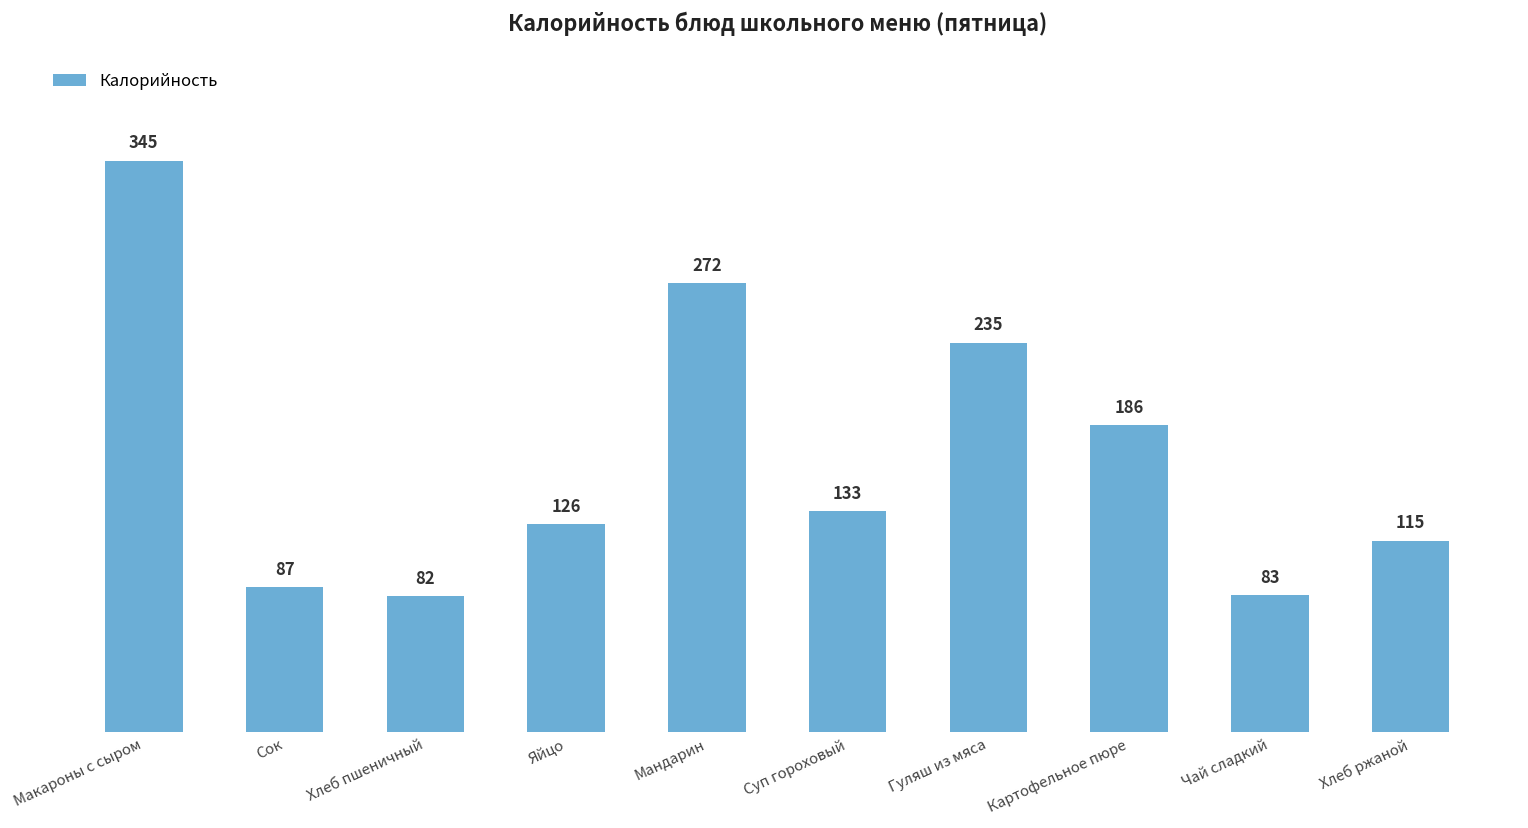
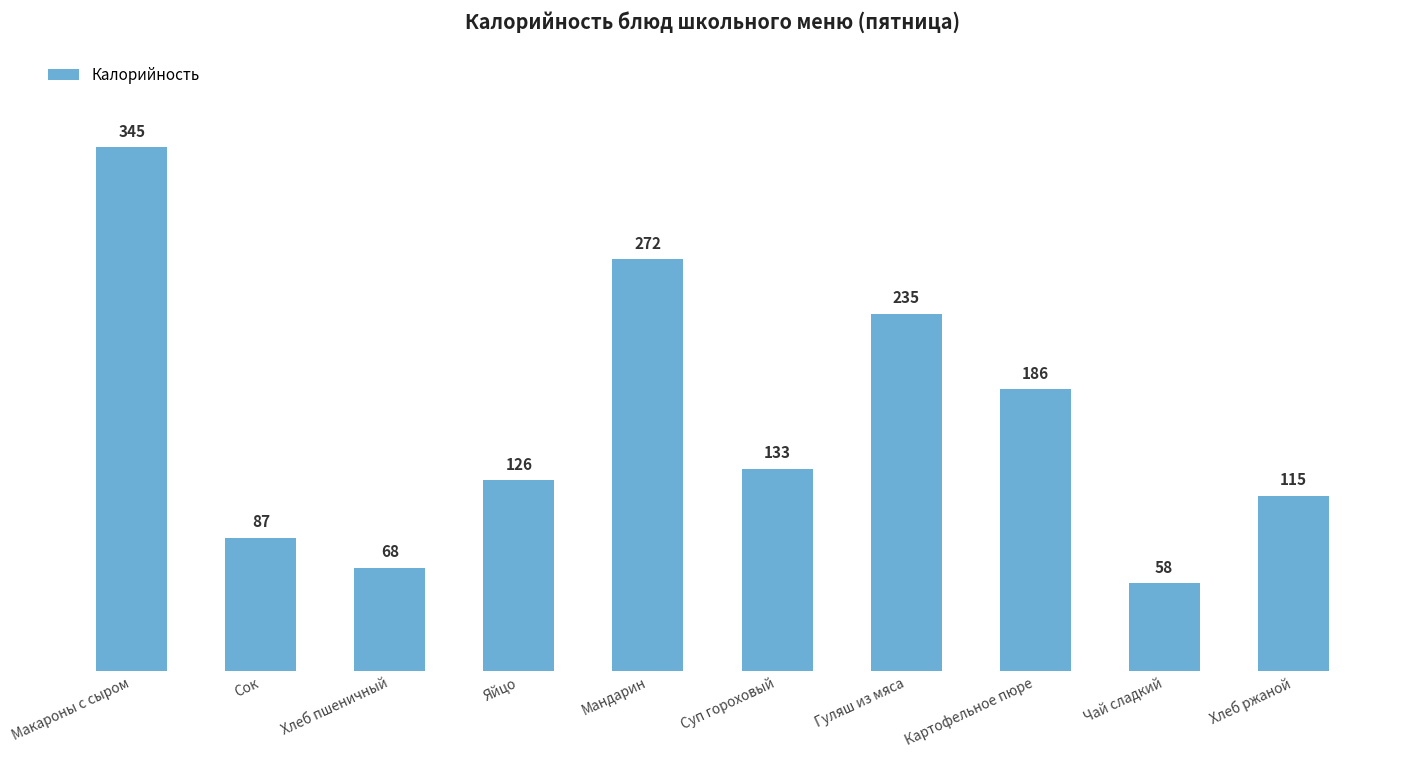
Хлеб пшеничный: 82 -> 68
Чай сладкий: 83 -> 58
